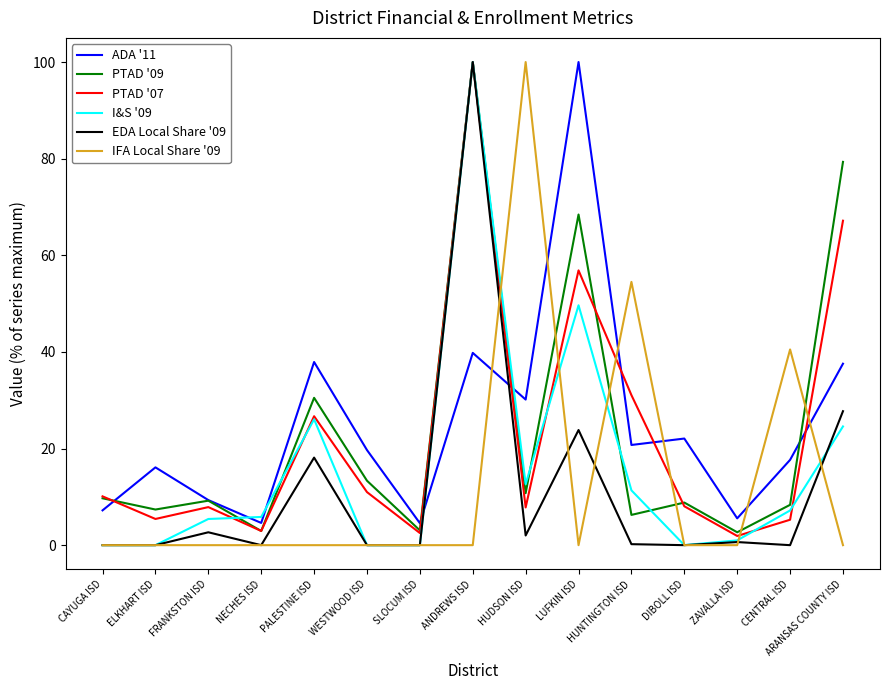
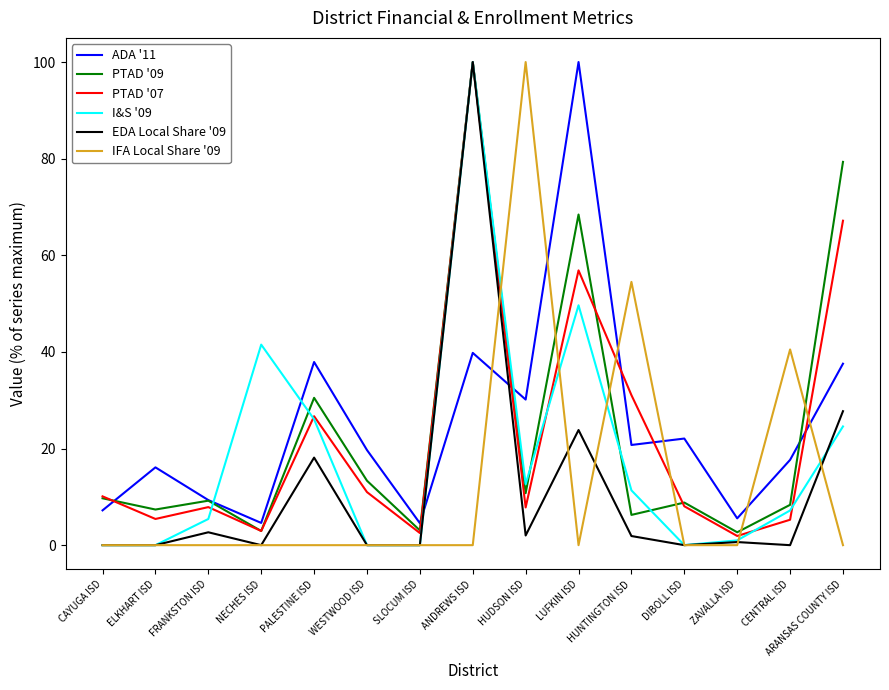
I&S '09, NECHES ISD: 6 -> 42
EDA Local Share '09, HUNTINGTON ISD: 0 -> 2
